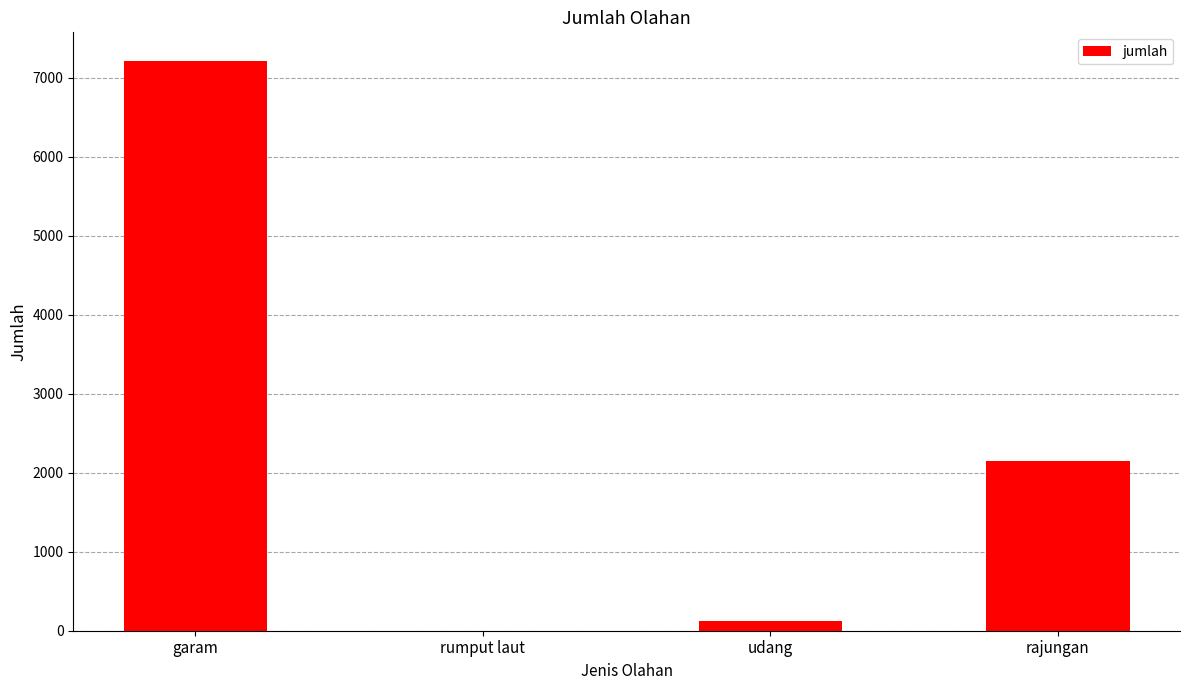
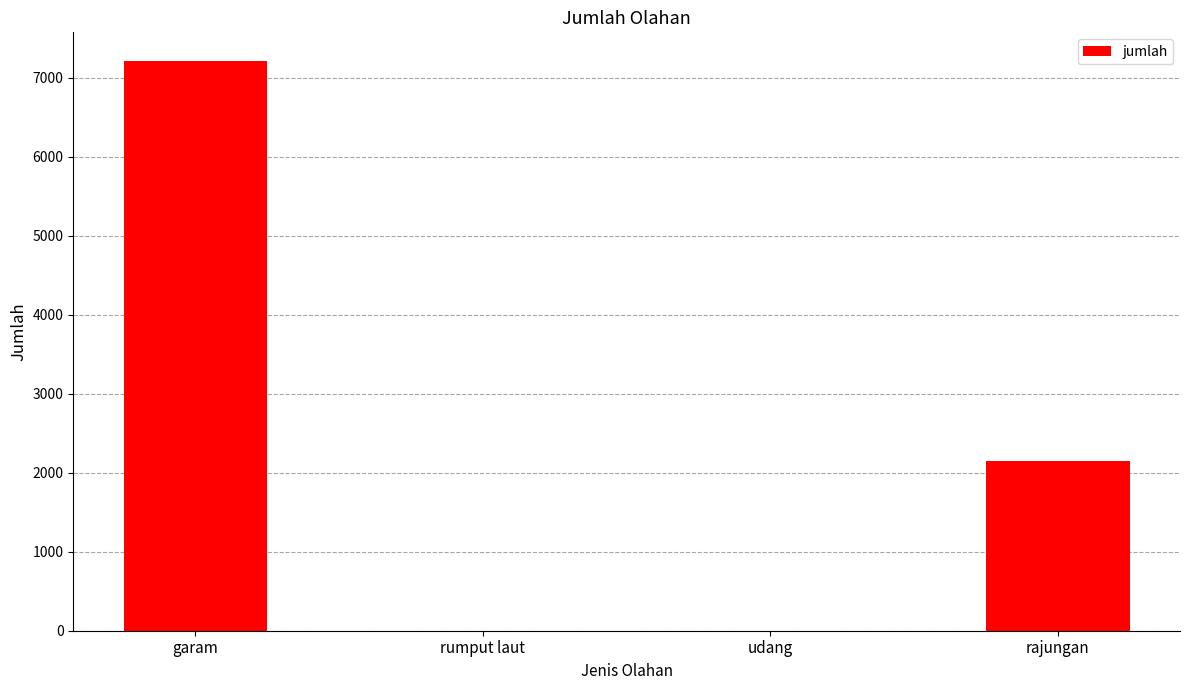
udang: 100 -> 0
